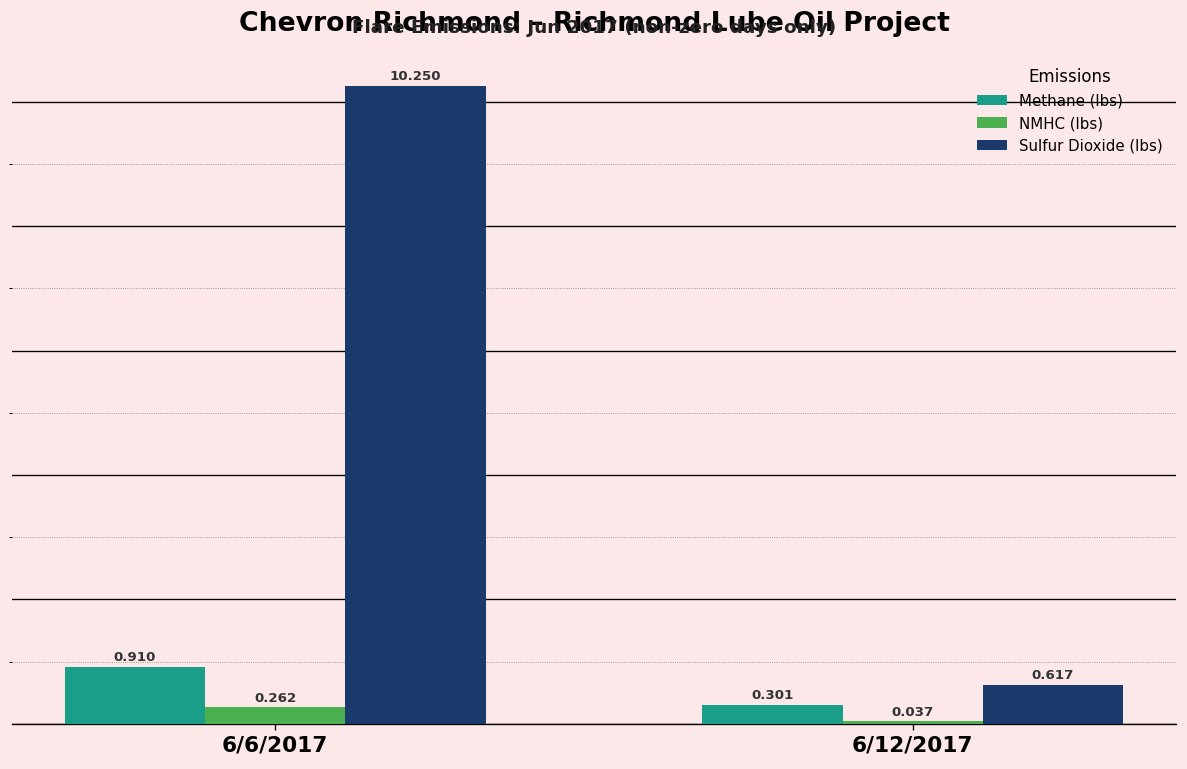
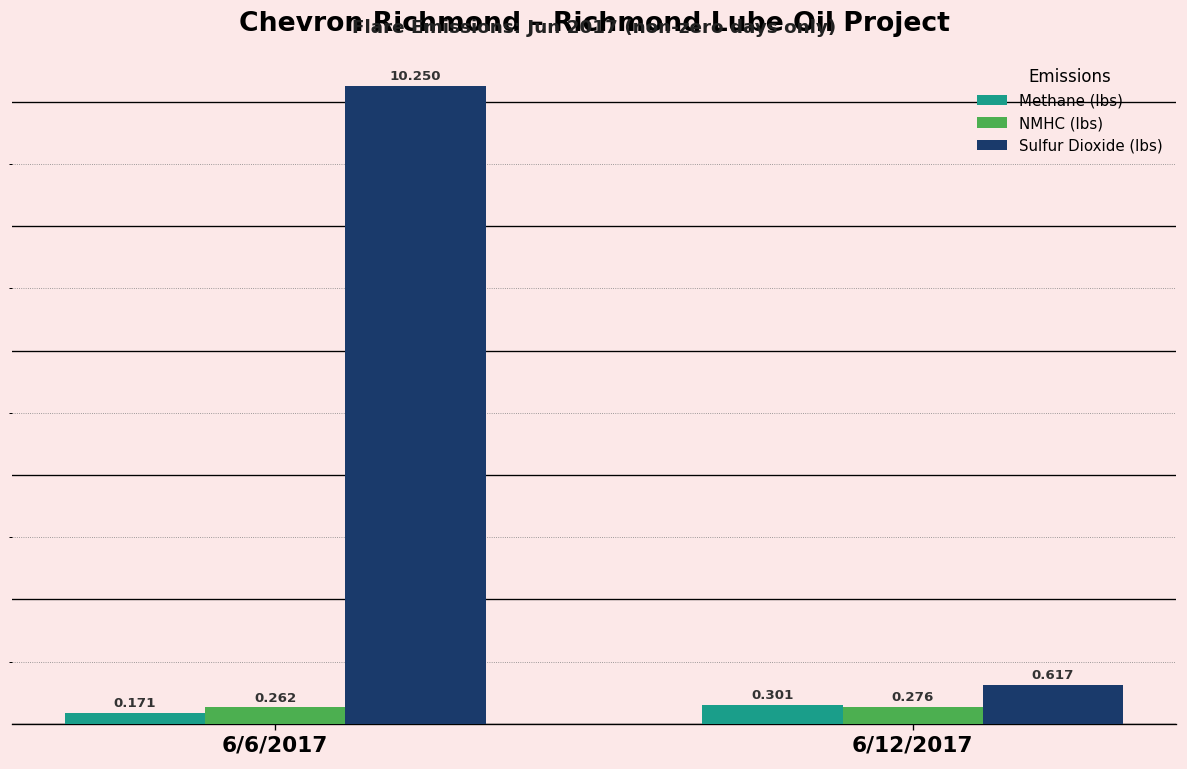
Methane (lbs), 6/6/2017: 0.910 -> 0.171
NMHC (lbs), 6/12/2017: 0.037 -> 0.276
